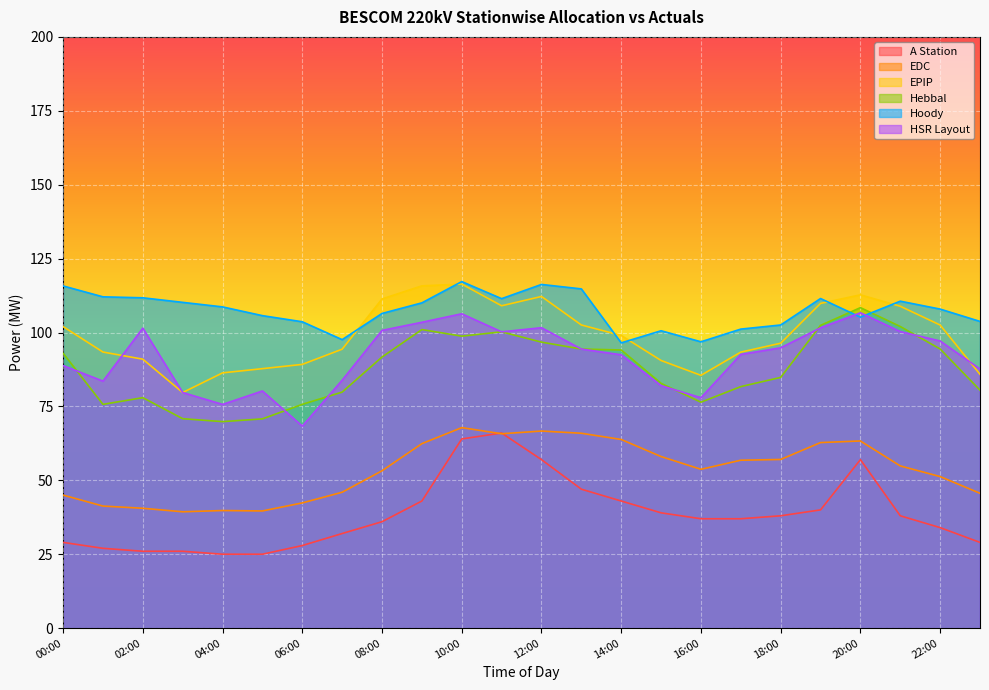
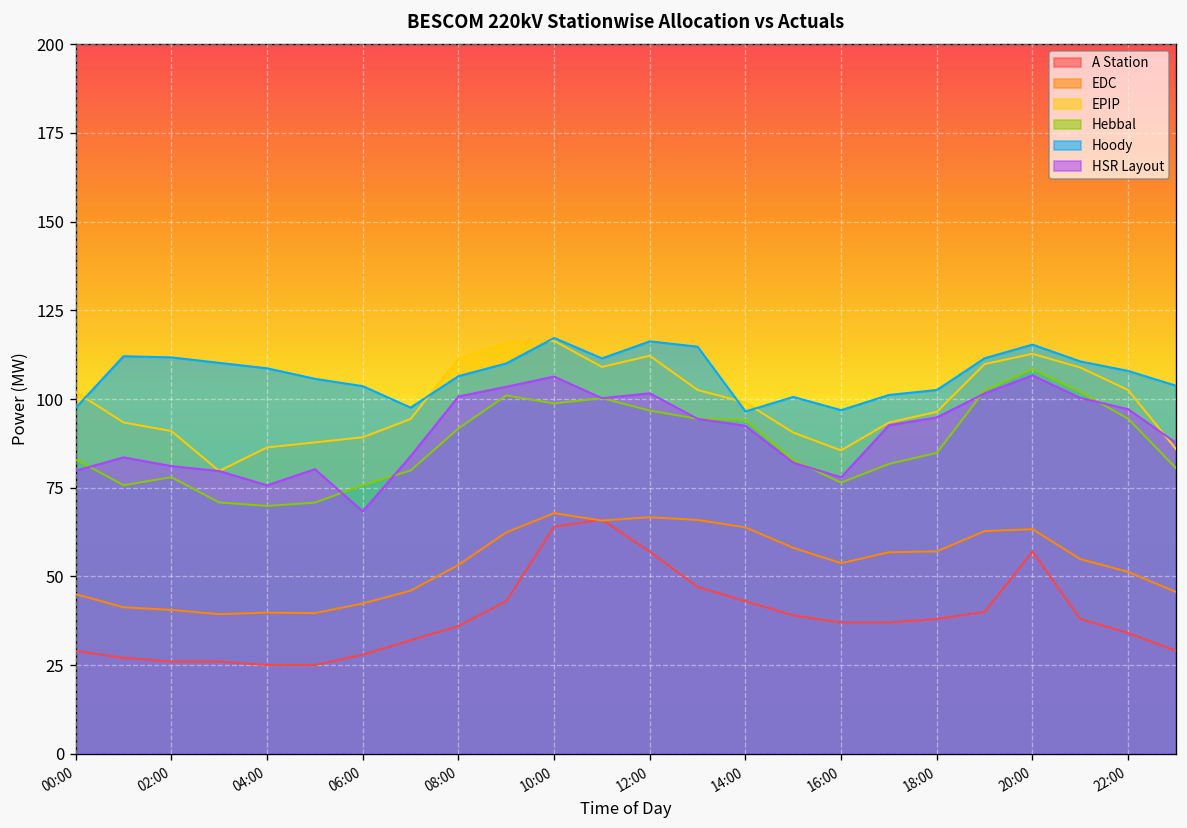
Hebbal, 00:00: 93 -> 83
Hoody, 00:00: 116 -> 98
HSR Layout, 00:00: 89 -> 80
HSR Layout, 02:00: 101 -> 81
Hoody, 20:00: 105 -> 115
